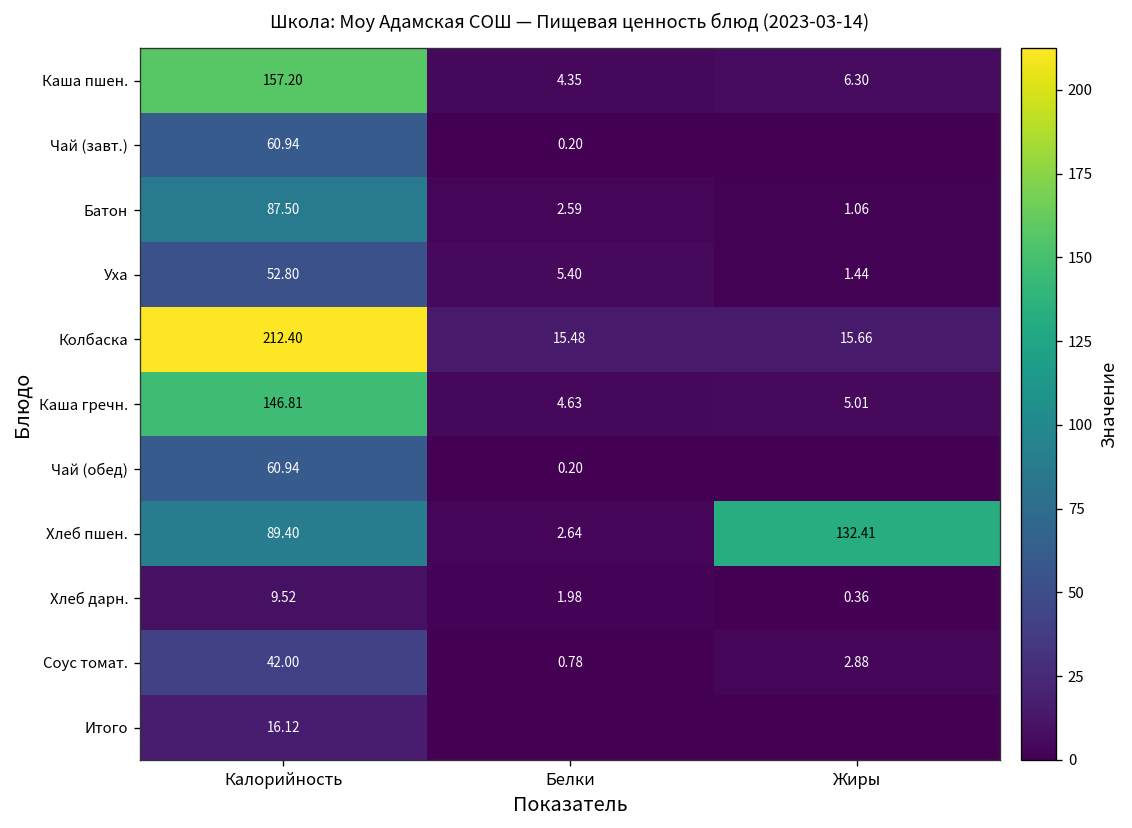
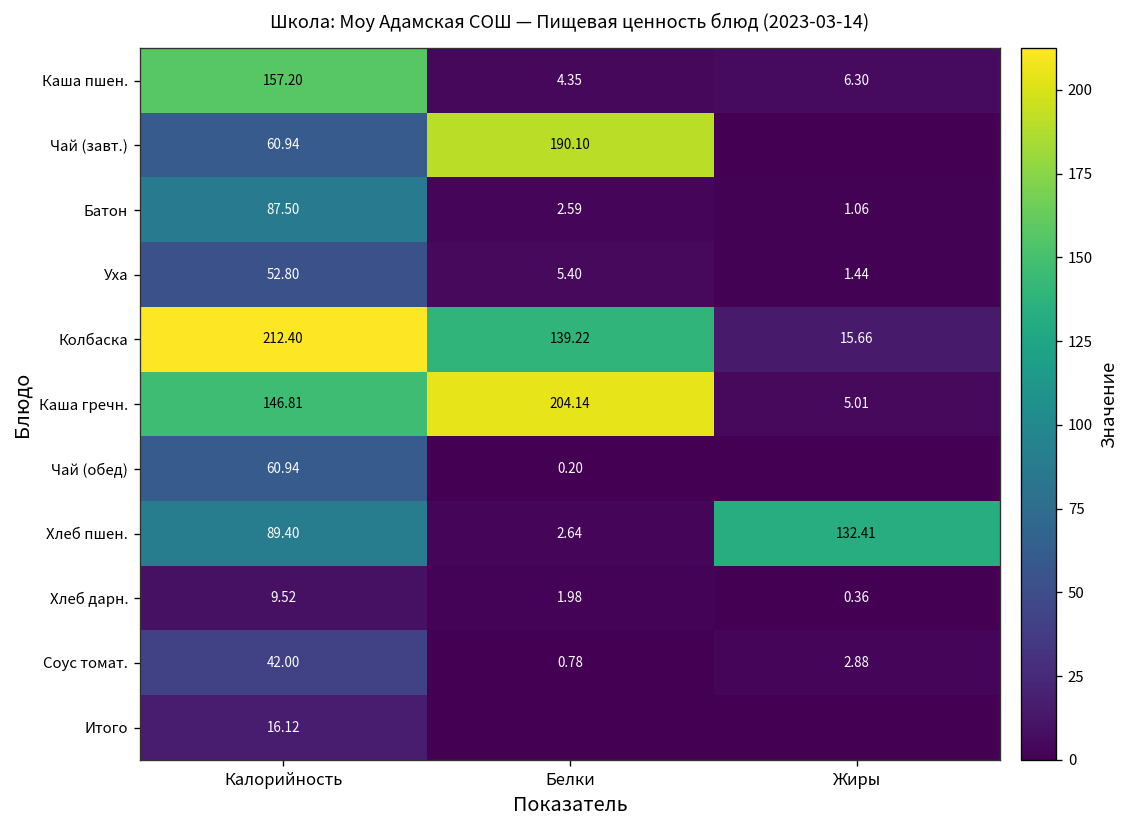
Чай (завт.), Белки: 0.20 -> 190.10
Колбаска, Белки: 15.48 -> 139.22
Каша гречн., Белки: 4.63 -> 204.14
